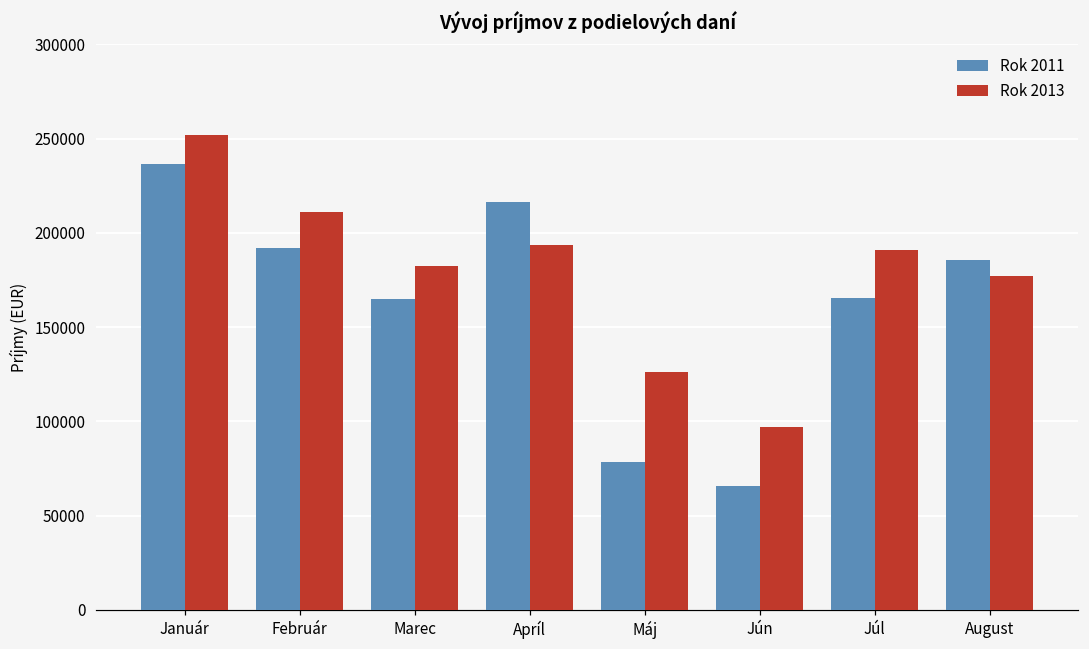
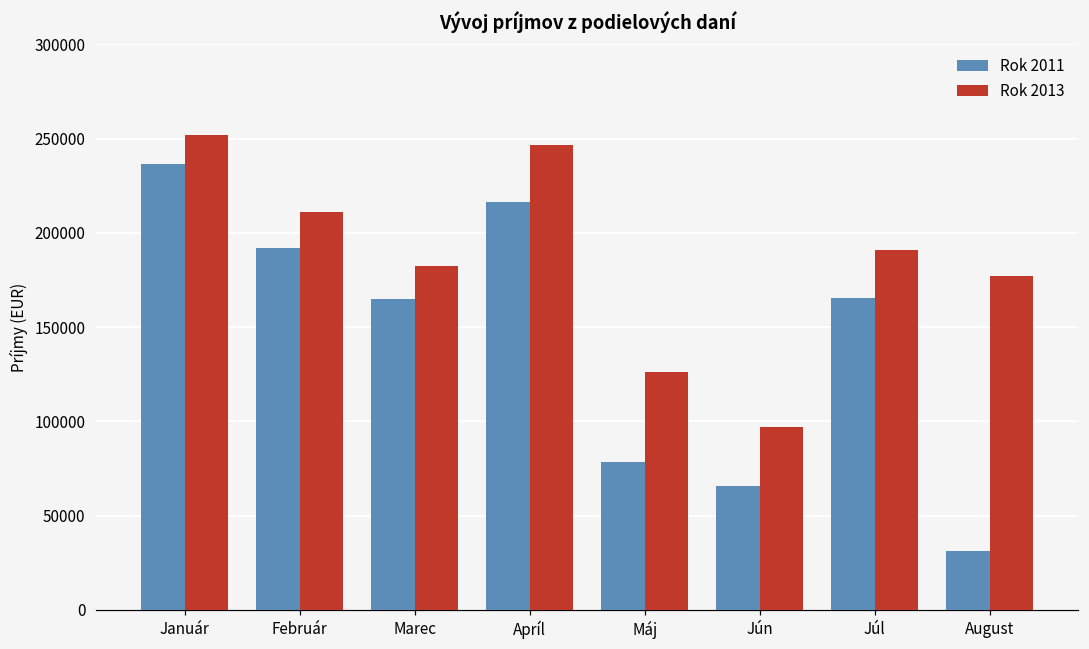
Rok 2013, Apríl: 194000 -> 247000
Rok 2011, August: 186000 -> 31000
